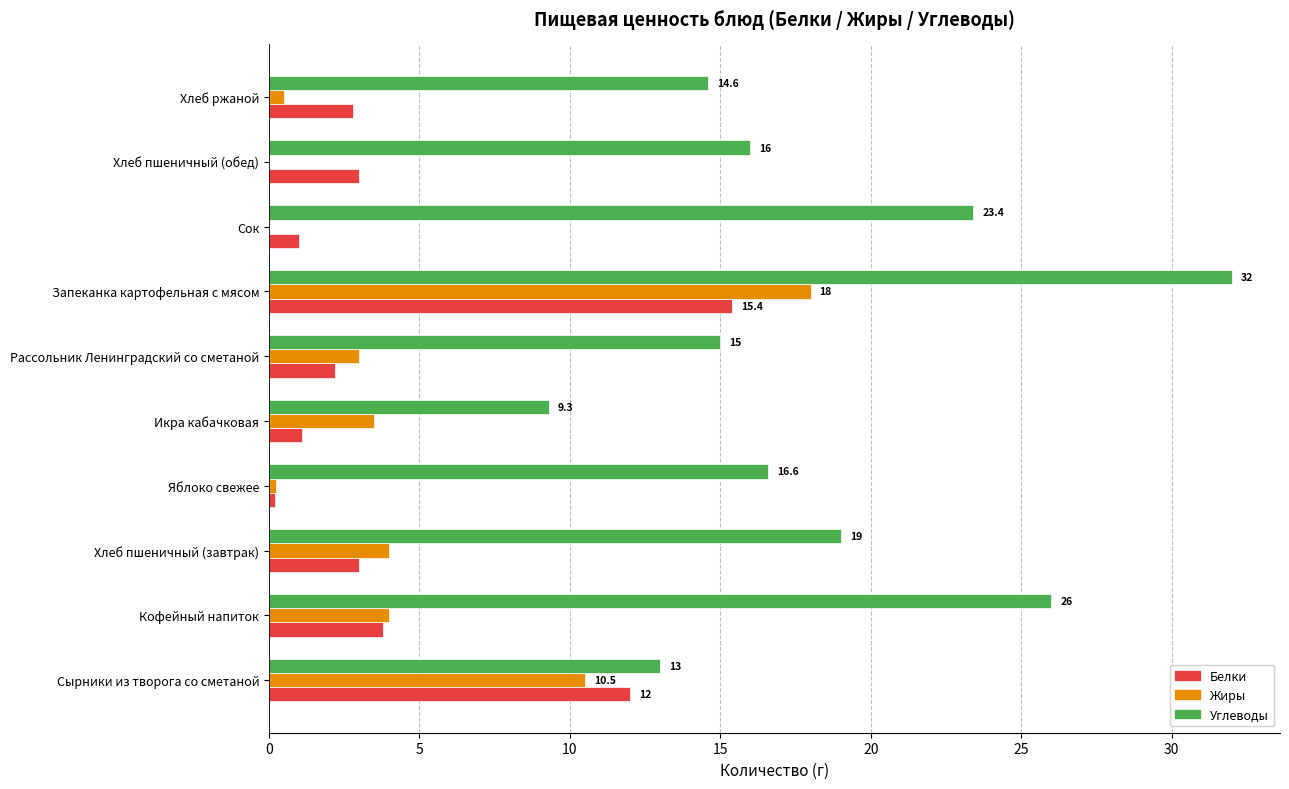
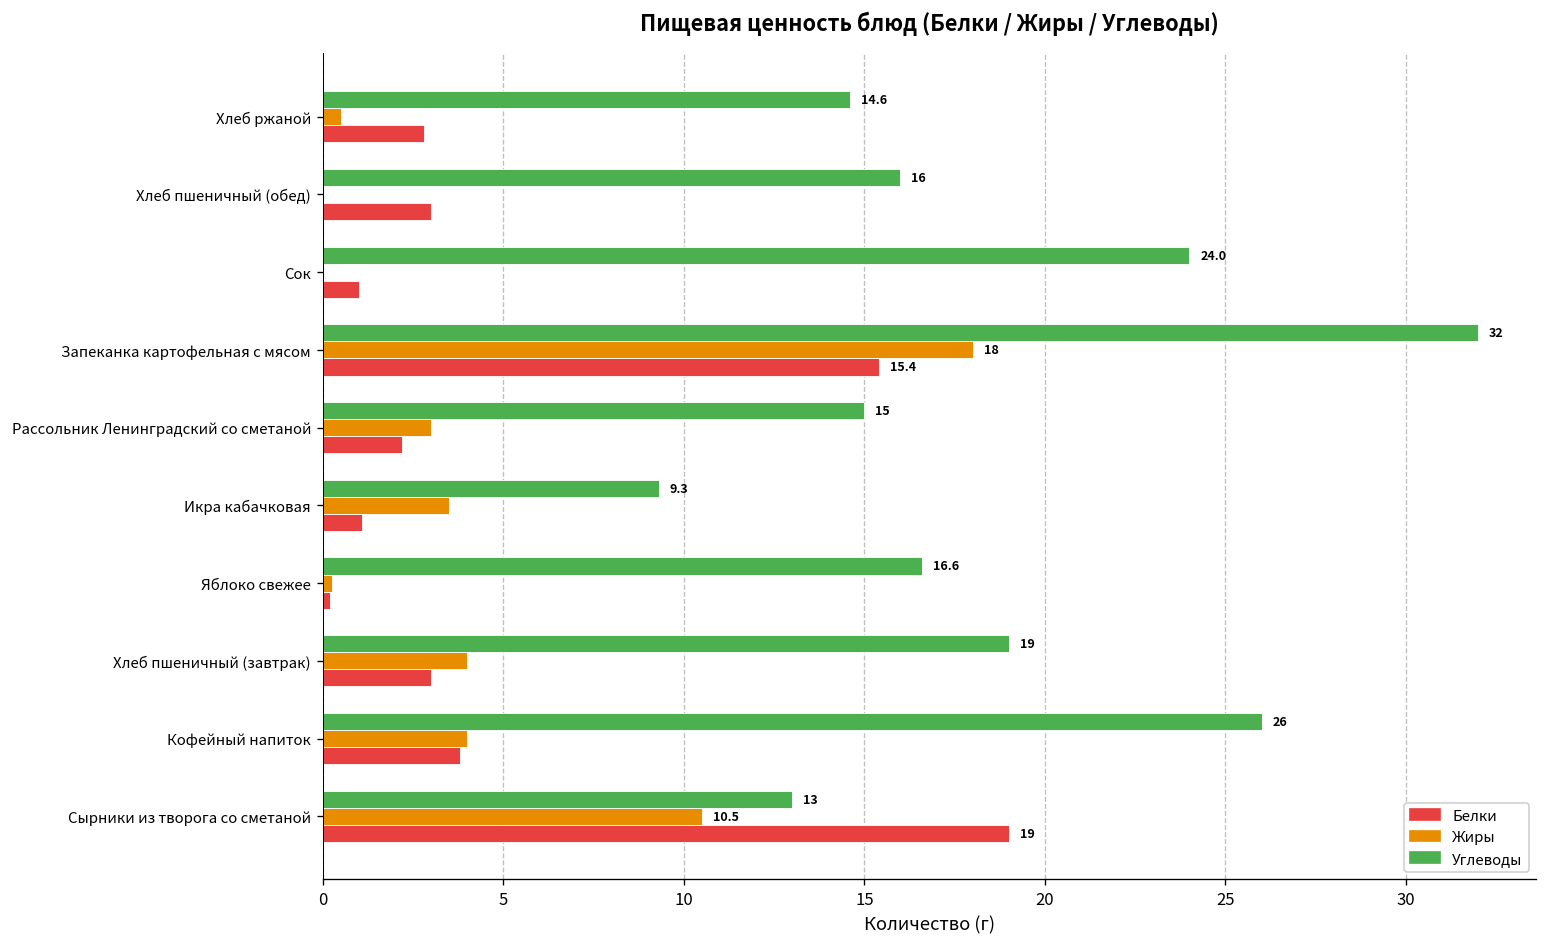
Углеводы, Сок: 23.4 -> 24.0
Белки, Сырники из творога со сметаной: 12 -> 19
